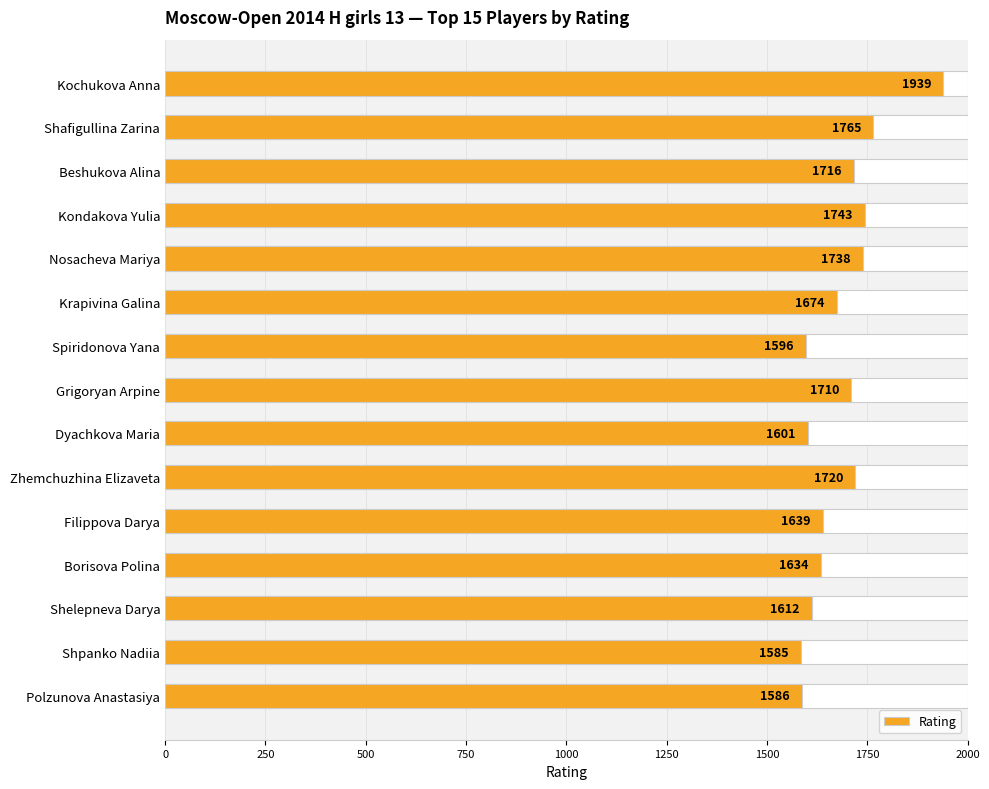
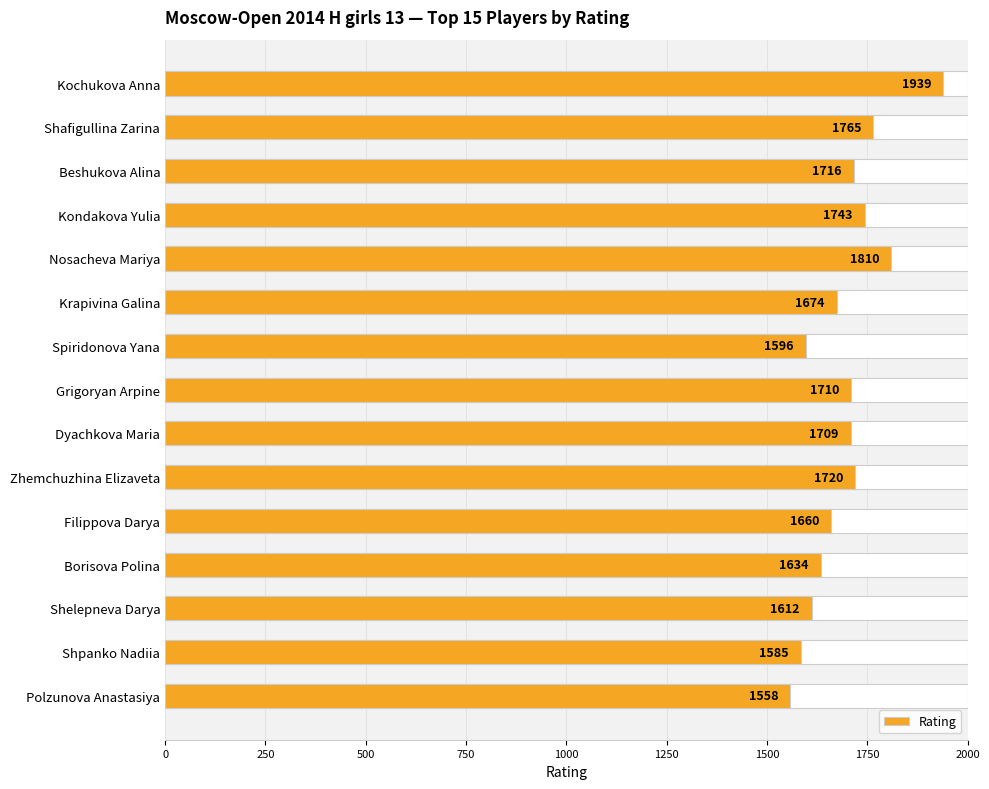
Rating, Nosacheva Mariya: 1738 -> 1810
Rating, Dyachkova Maria: 1601 -> 1709
Rating, Filippova Darya: 1639 -> 1660
Rating, Polzunova Anastasiya: 1586 -> 1558
